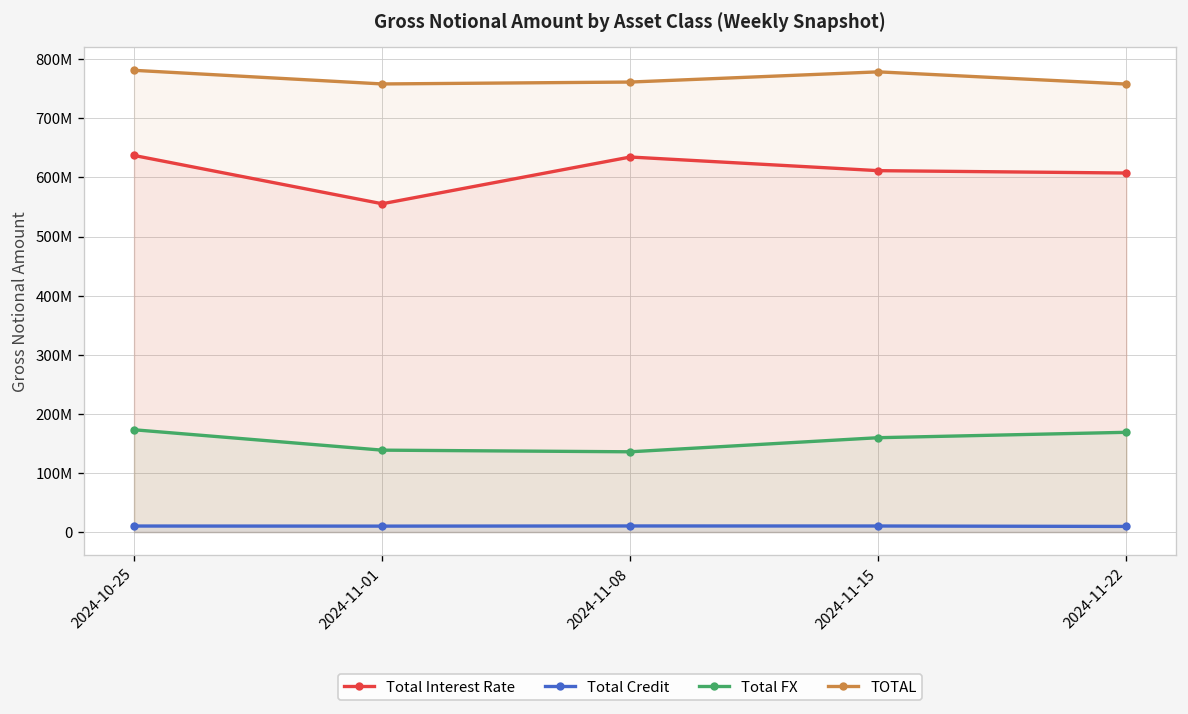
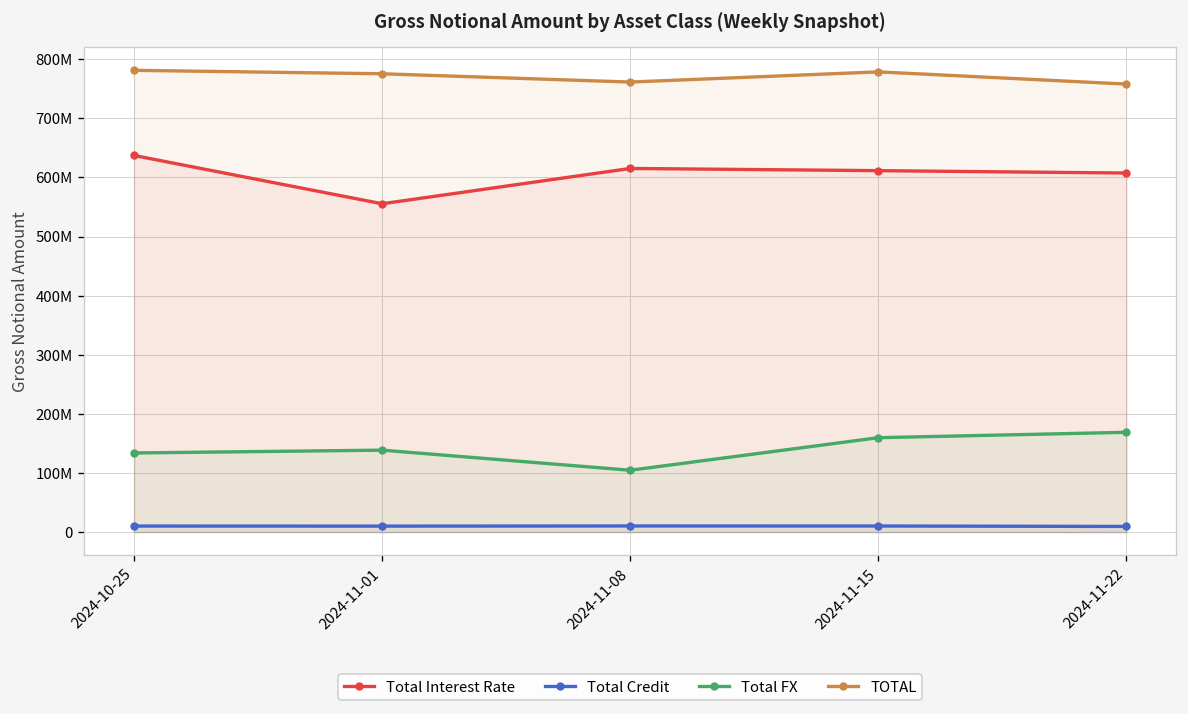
Total FX, 2024-10-25: 170000000 -> 130000000
TOTAL, 2024-11-01: 760000000 -> 780000000
Total Interest Rate, 2024-11-08: 630000000 -> 620000000
Total FX, 2024-11-08: 140000000 -> 100000000
